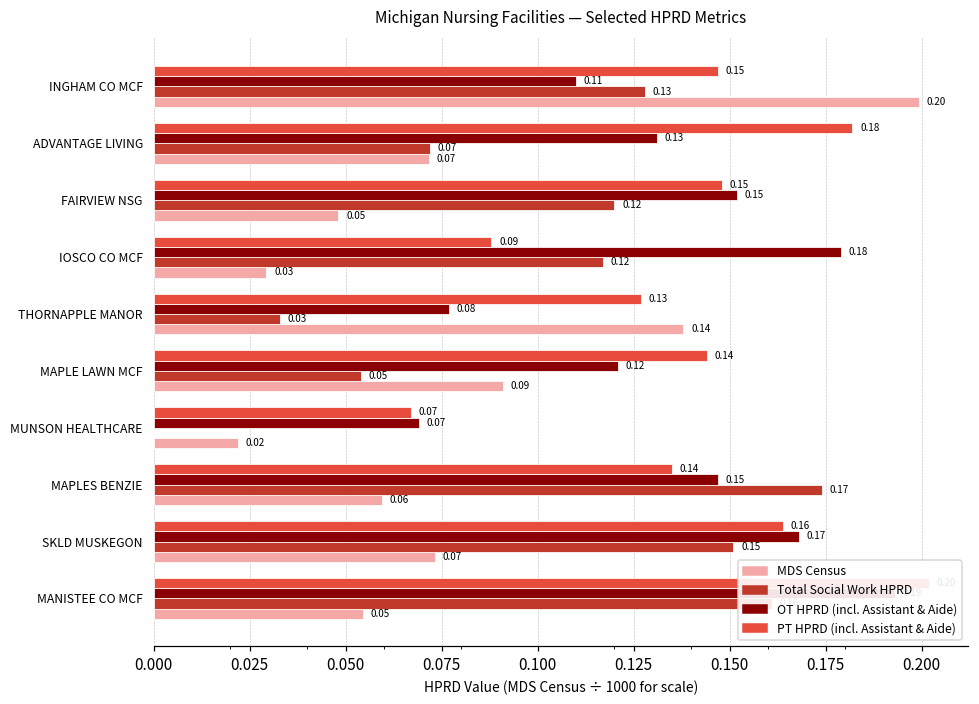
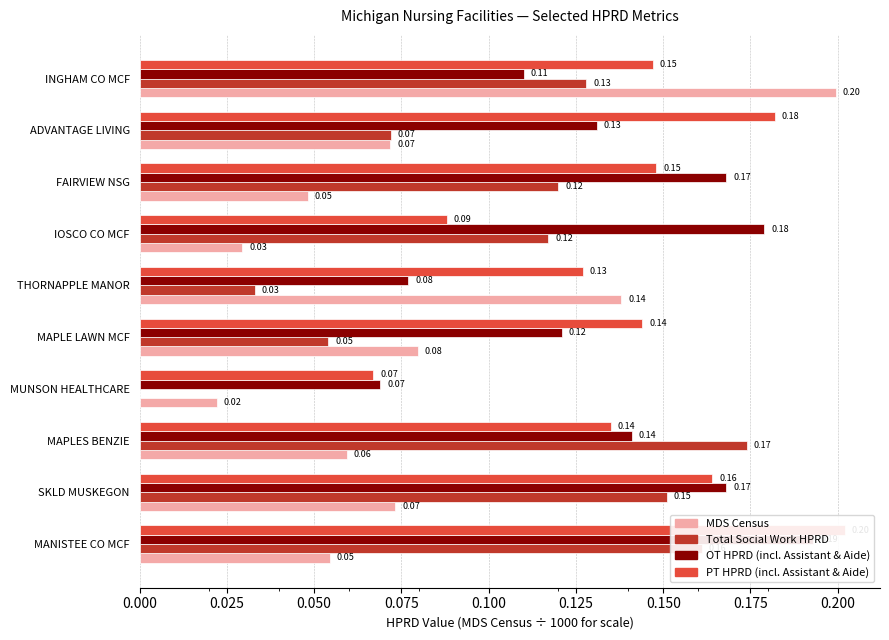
OT HPRD (incl. Assistant & Aide), FAIRVIEW NSG: 0.15 -> 0.17
MDS Census, MAPLE LAWN MCF: 0.09 -> 0.08
OT HPRD (incl. Assistant & Aide), MAPLES BENZIE: 0.15 -> 0.14
